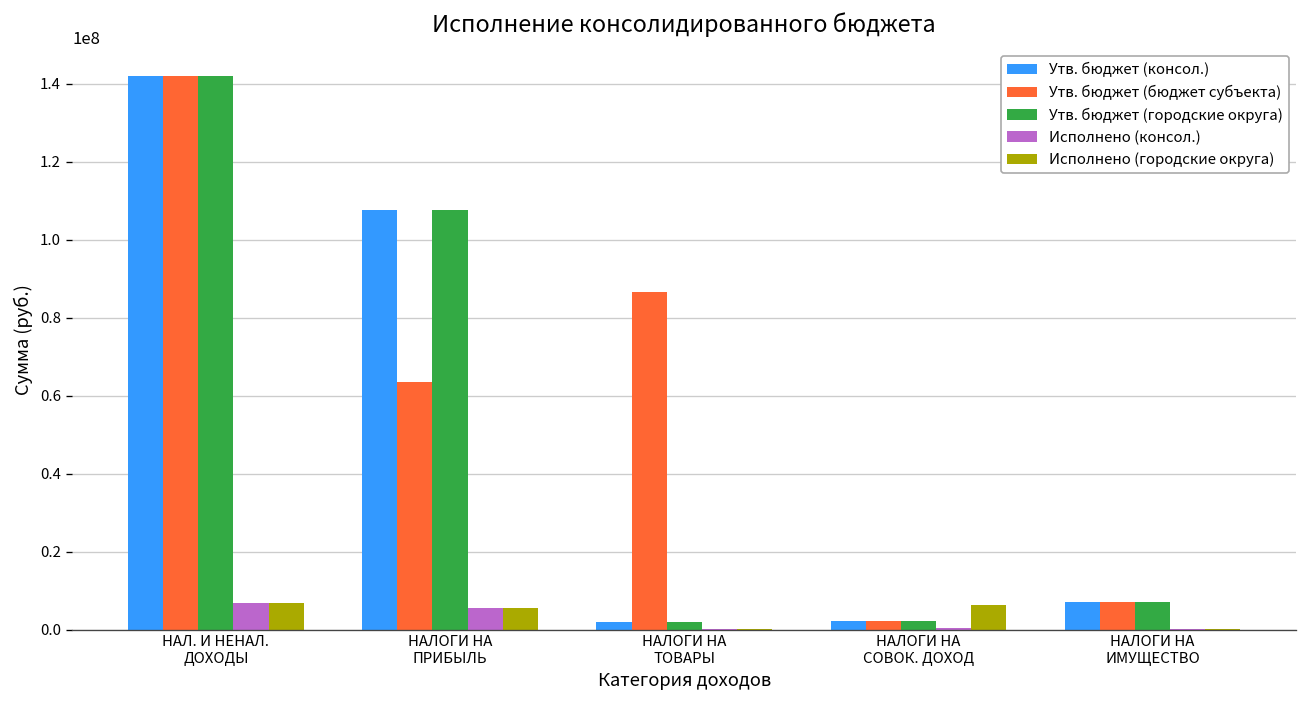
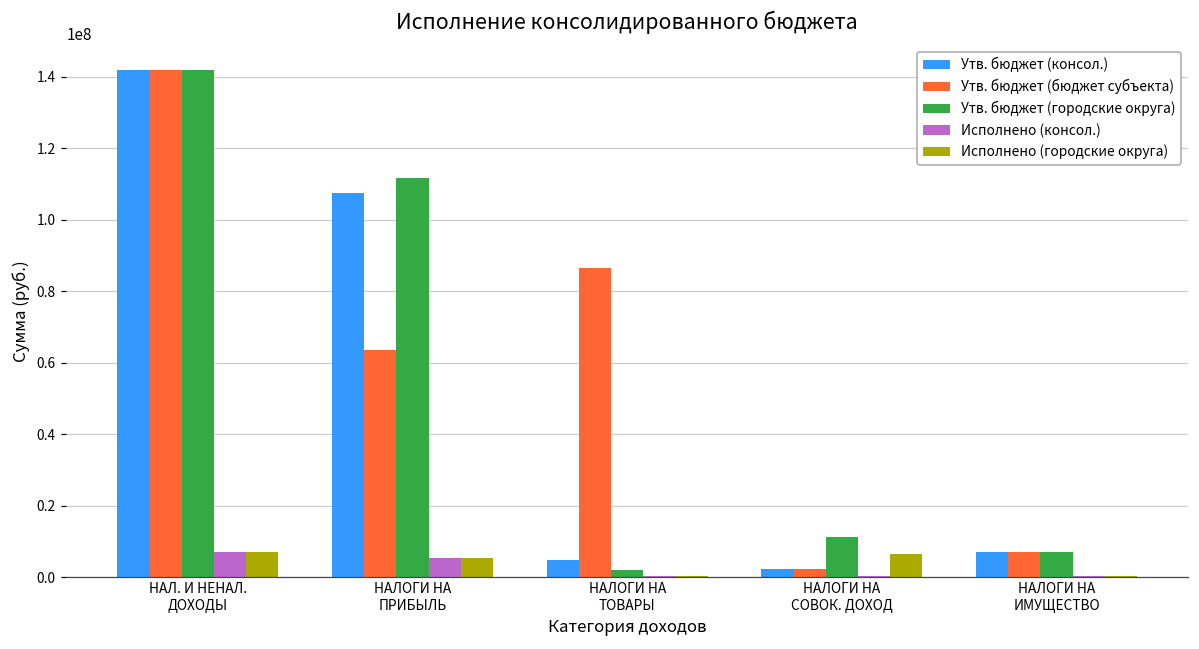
Утв. бюджет (городские округа), НАЛОГИ НА ПРИБЫЛЬ: 108000000 -> 112000000
Утв. бюджет (консол.), НАЛОГИ НА ТОВАРЫ: 2000000 -> 5000000
Утв. бюджет (городские округа), НАЛОГИ НА СОВОК. ДОХОД: 2000000 -> 11000000
